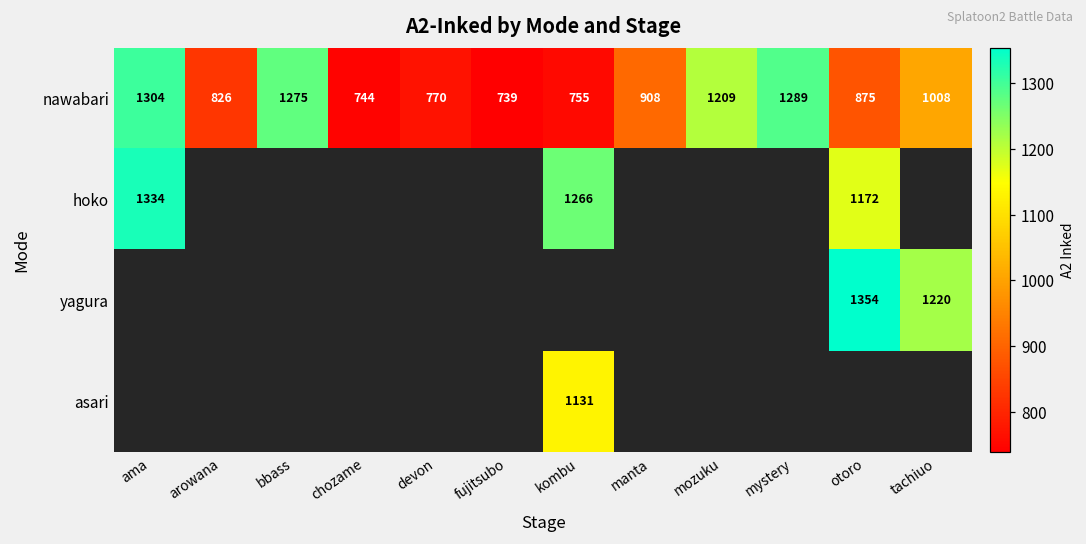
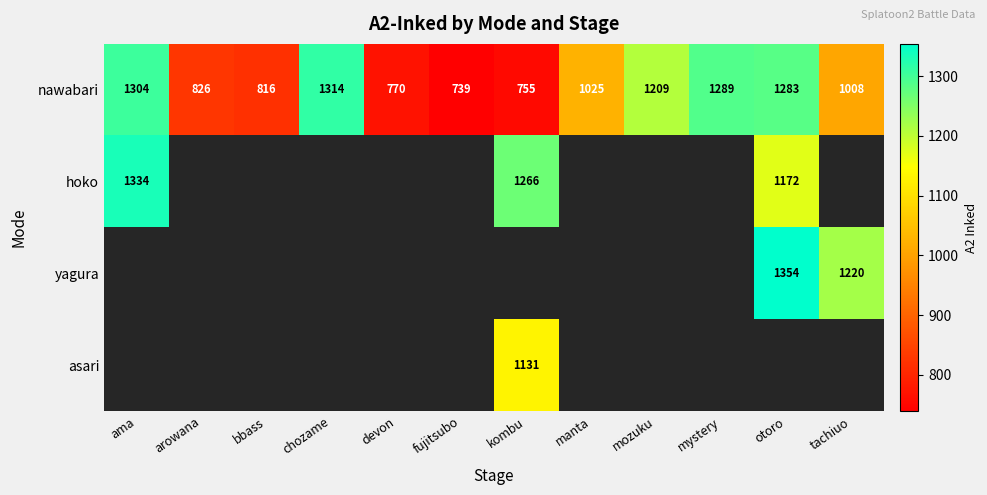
nawabari, bbass: 1275 -> 816
nawabari, chozame: 744 -> 1314
nawabari, manta: 908 -> 1025
nawabari, otoro: 875 -> 1283
